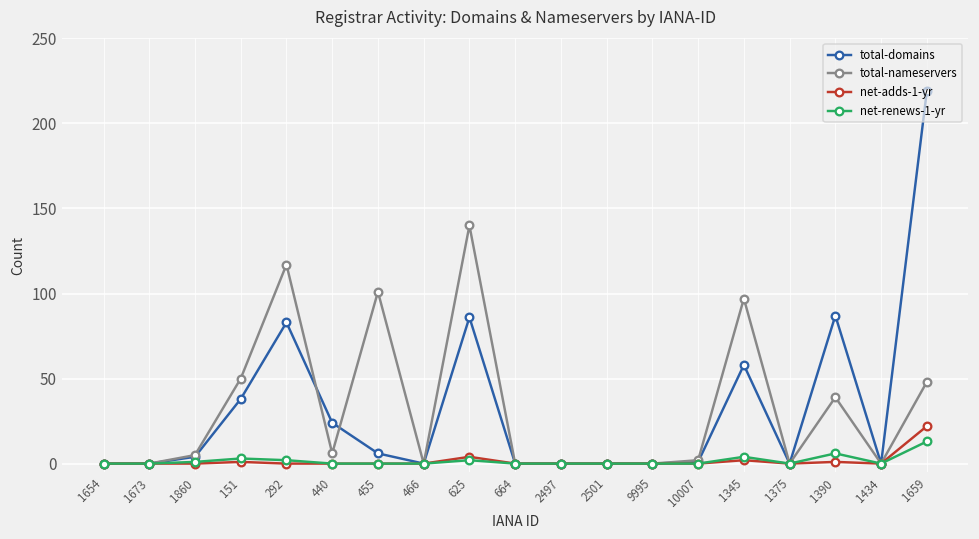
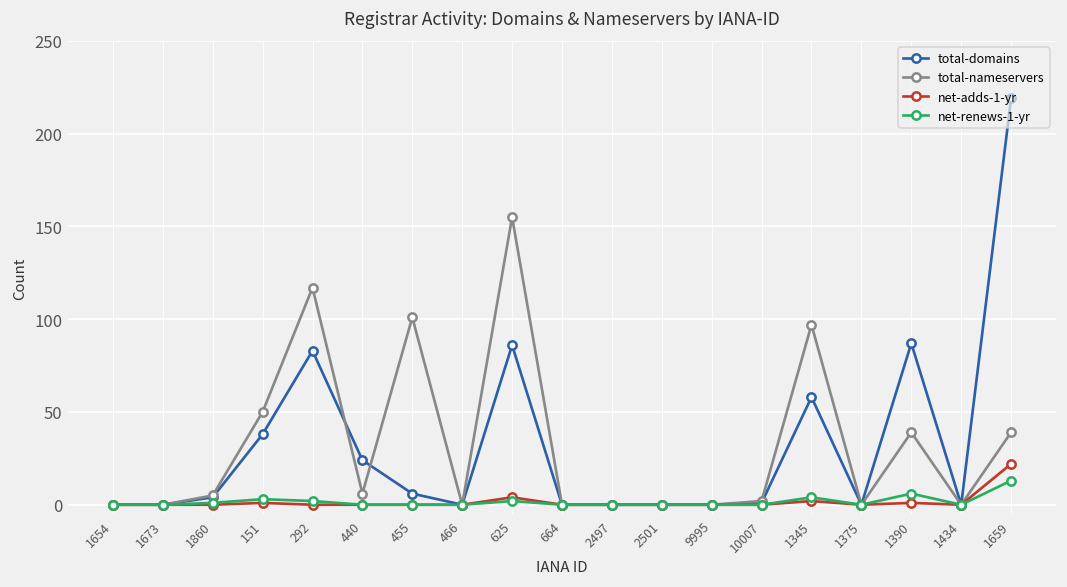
total-nameservers, 625: 140 -> 155
total-nameservers, 1659: 48 -> 39
